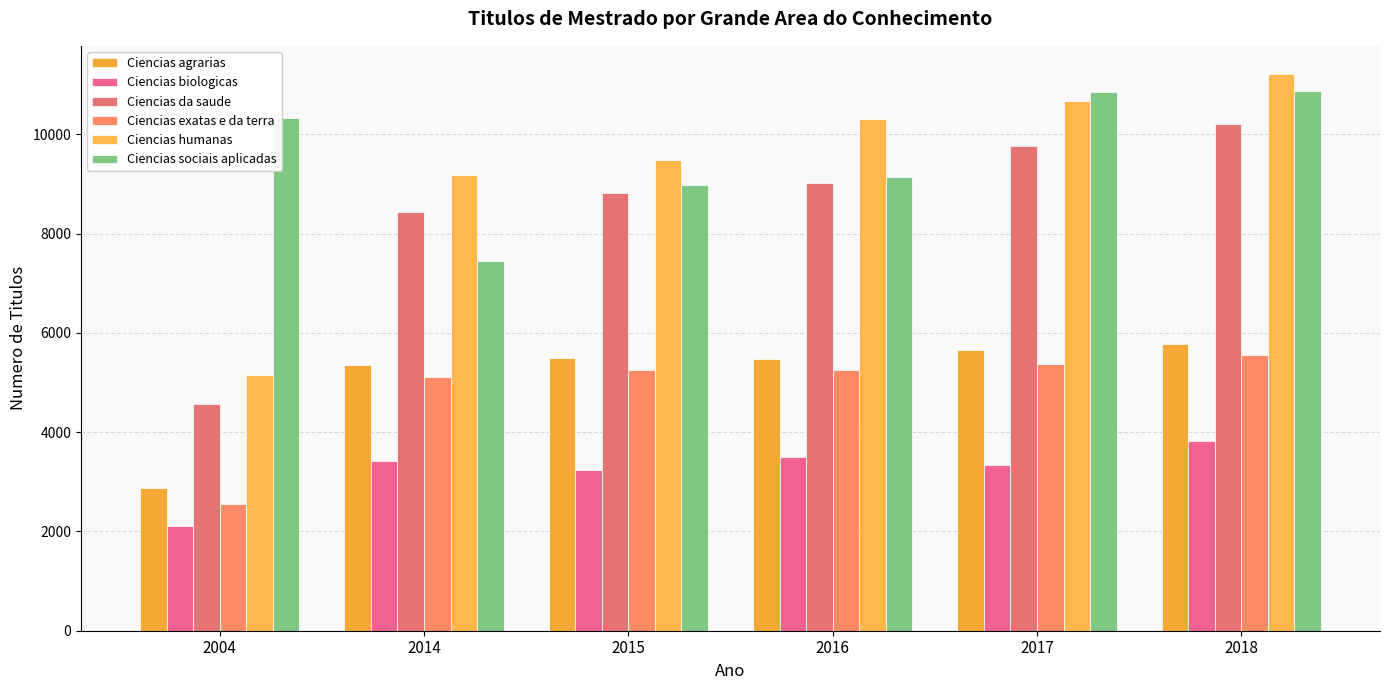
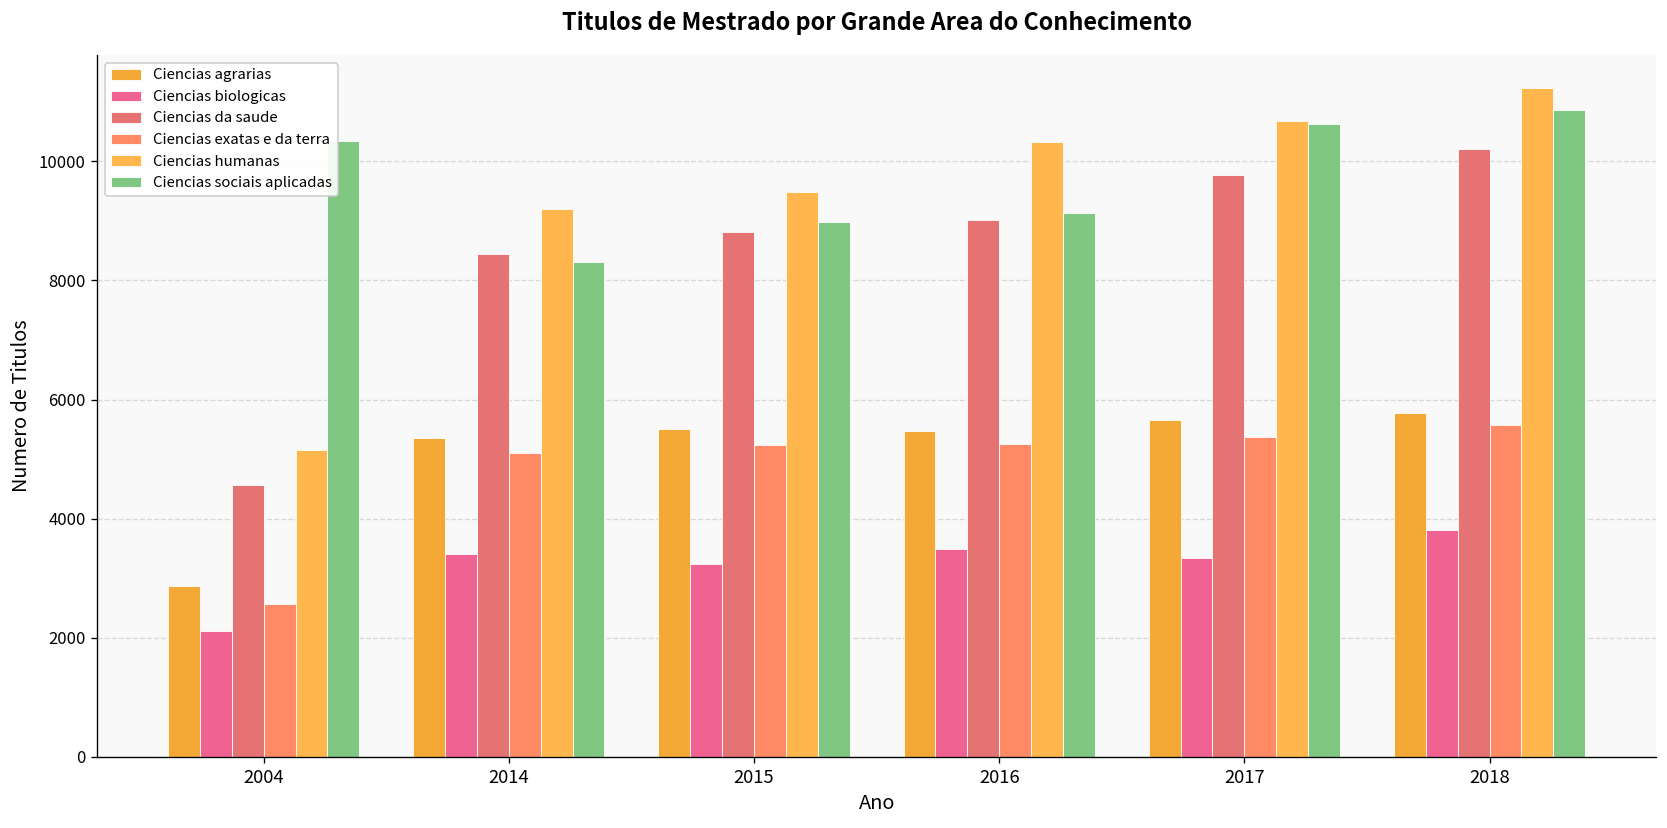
Ciencias sociais aplicadas, 2014: 7500 -> 8300
Ciencias sociais aplicadas, 2017: 10800 -> 10600
